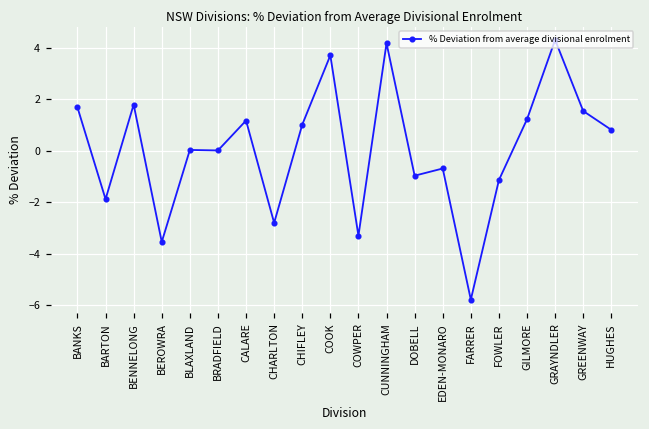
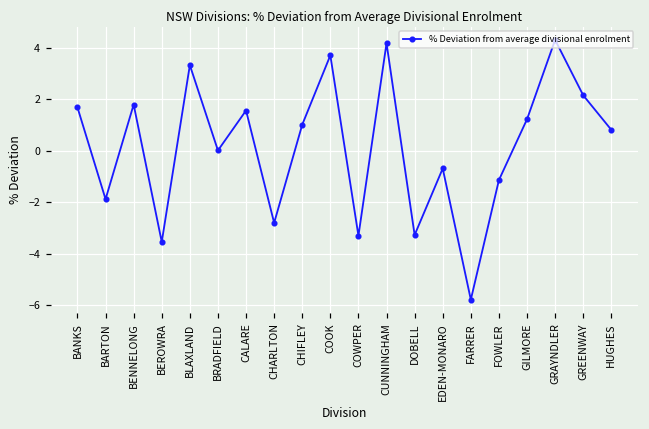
BLAXLAND: 0.0 -> 3.3
CALARE: 1.2 -> 1.6
DOBELL: -1.0 -> -3.3
GREENWAY: 1.5 -> 2.2
